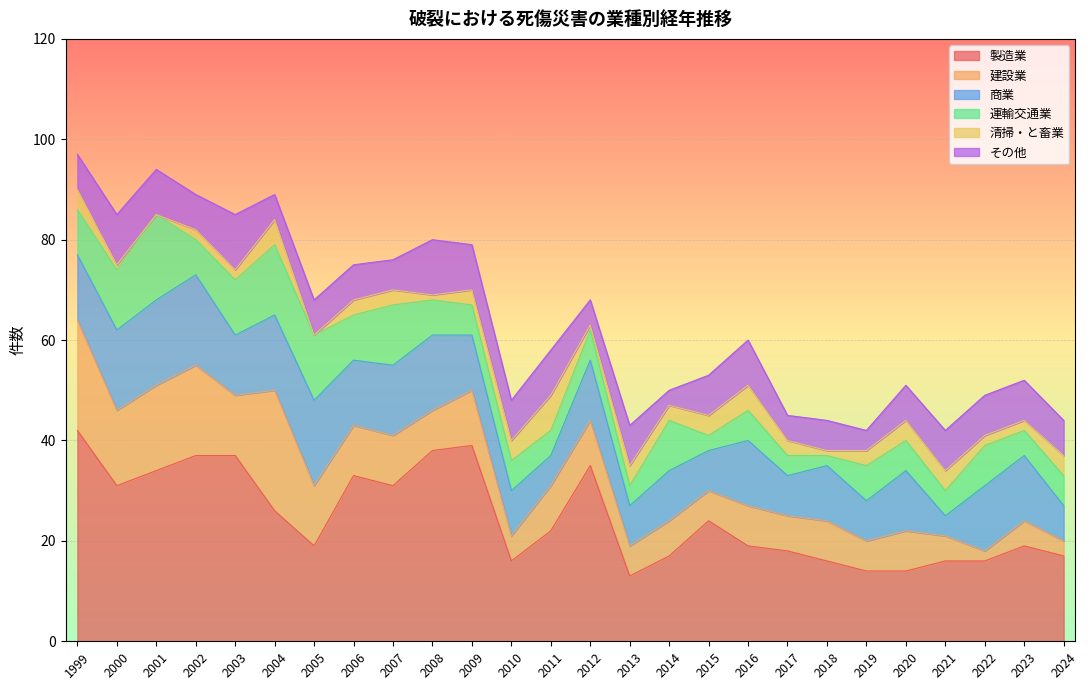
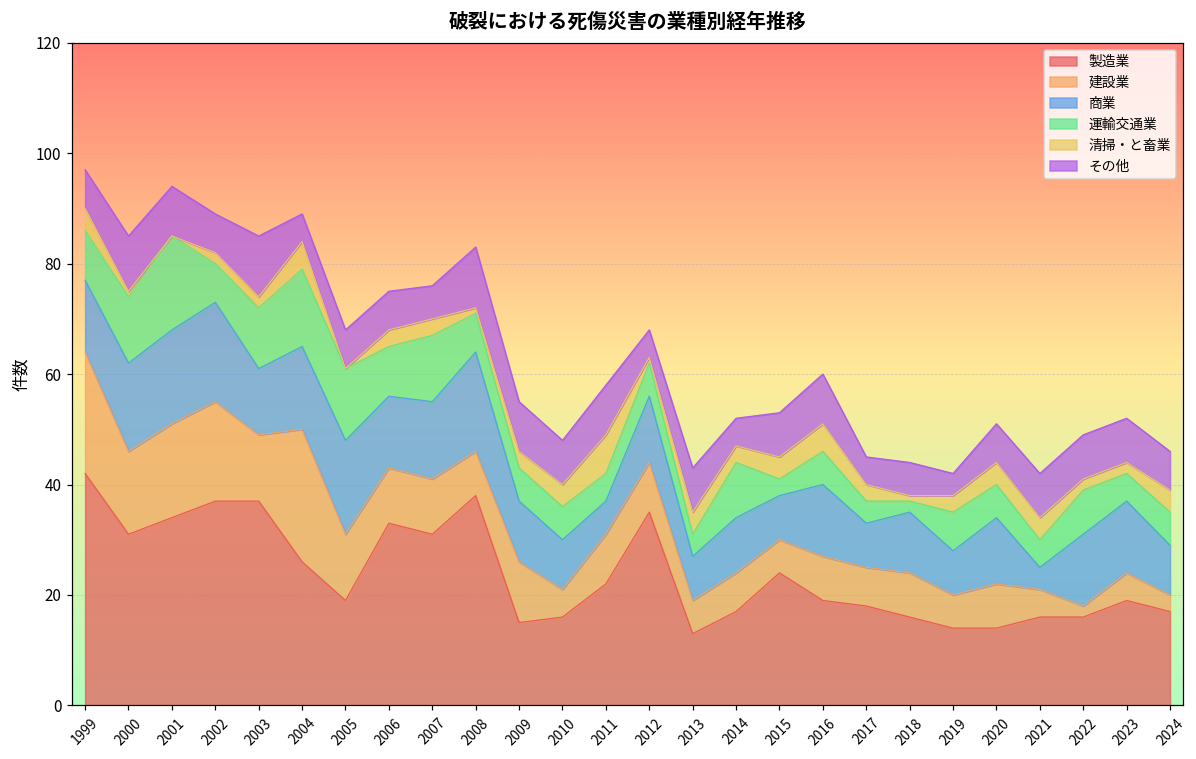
商業, 2008: 15 -> 18
製造業, 2009: 39 -> 15
その他, 2014: 3 -> 5
商業, 2024: 7 -> 9
